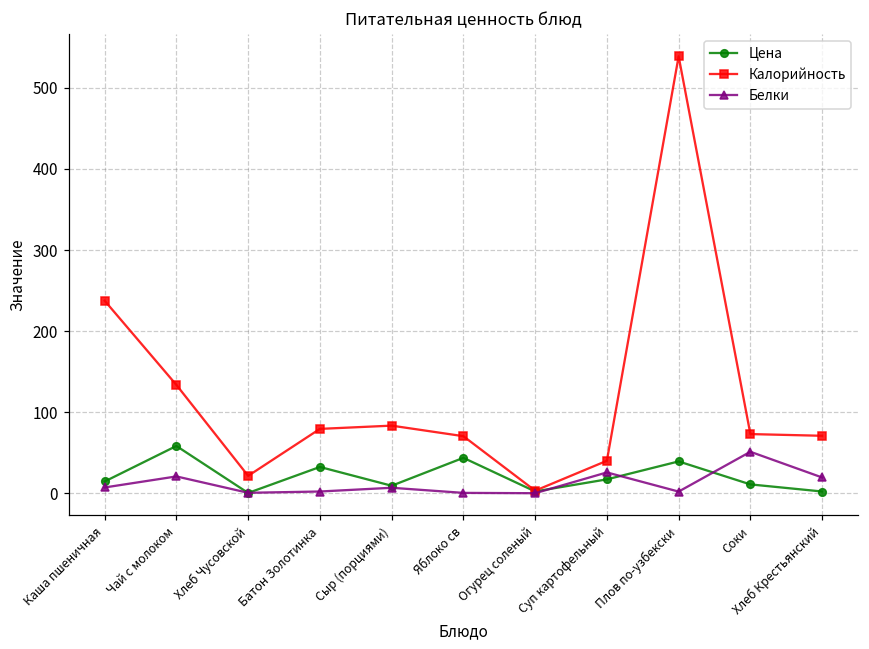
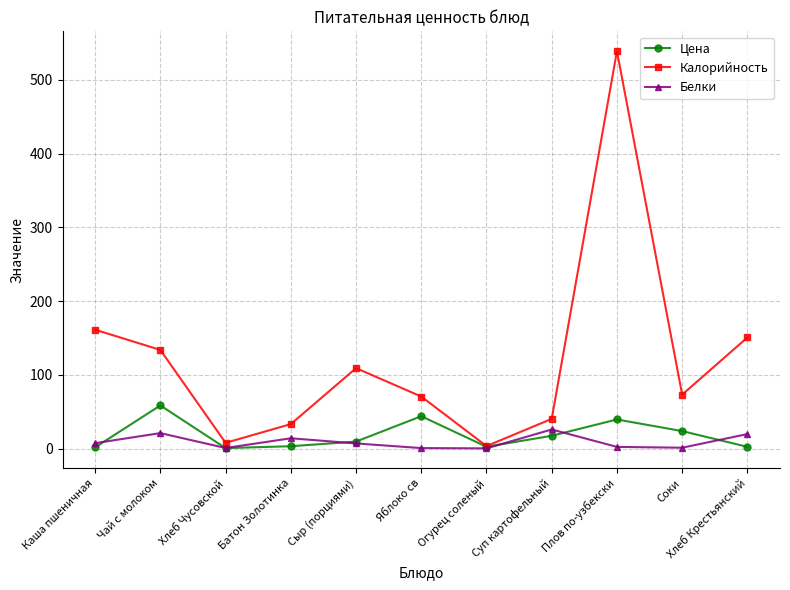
Цена, Каша пшеничная: 10 -> 0
Калорийность, Каша пшеничная: 240 -> 160
Калорийность, Хлеб Чусовской: 20 -> 10
Цена, Батон Золотинка: 30 -> 0
Калорийность, Батон Золотинка: 80 -> 30
Белки, Батон Золотинка: 0 -> 10
Калорийность, Сыр (порциями): 80 -> 110
Цена, Соки: 10 -> 20
Белки, Соки: 50 -> 0
Калорийность, Хлеб Крестьянский: 70 -> 150
